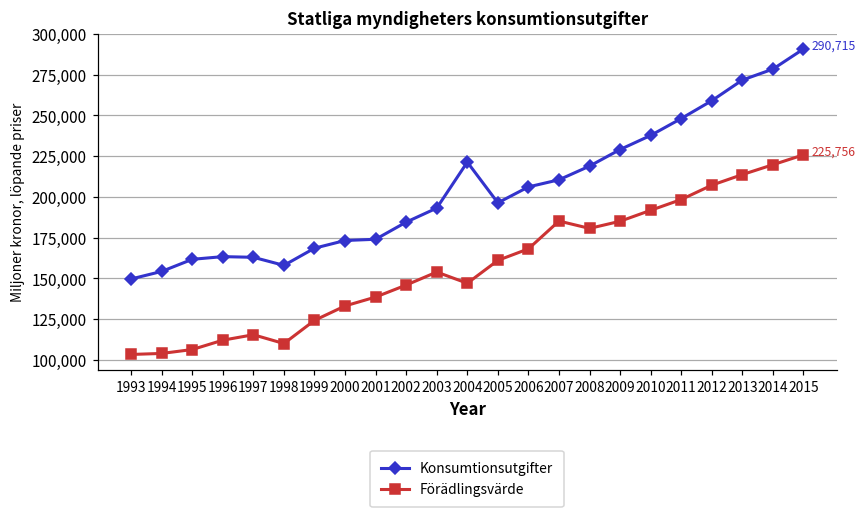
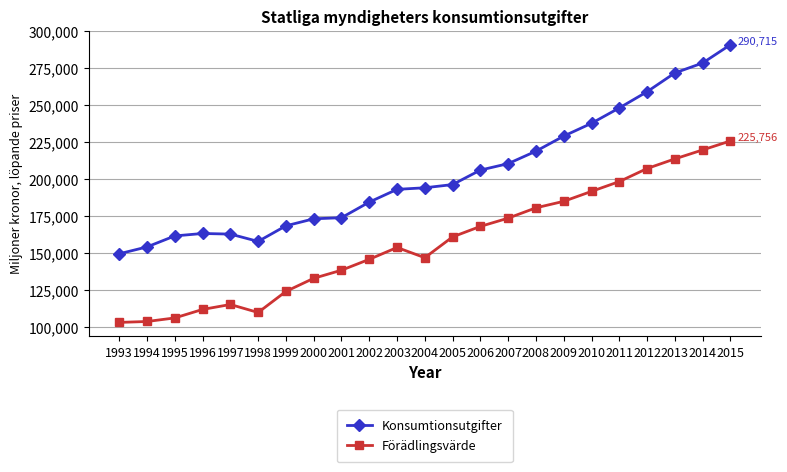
Konsumtionsutgifter, 2004: 221,000 -> 194,000
Förädlingsvärde, 2007: 185,000 -> 174,000
